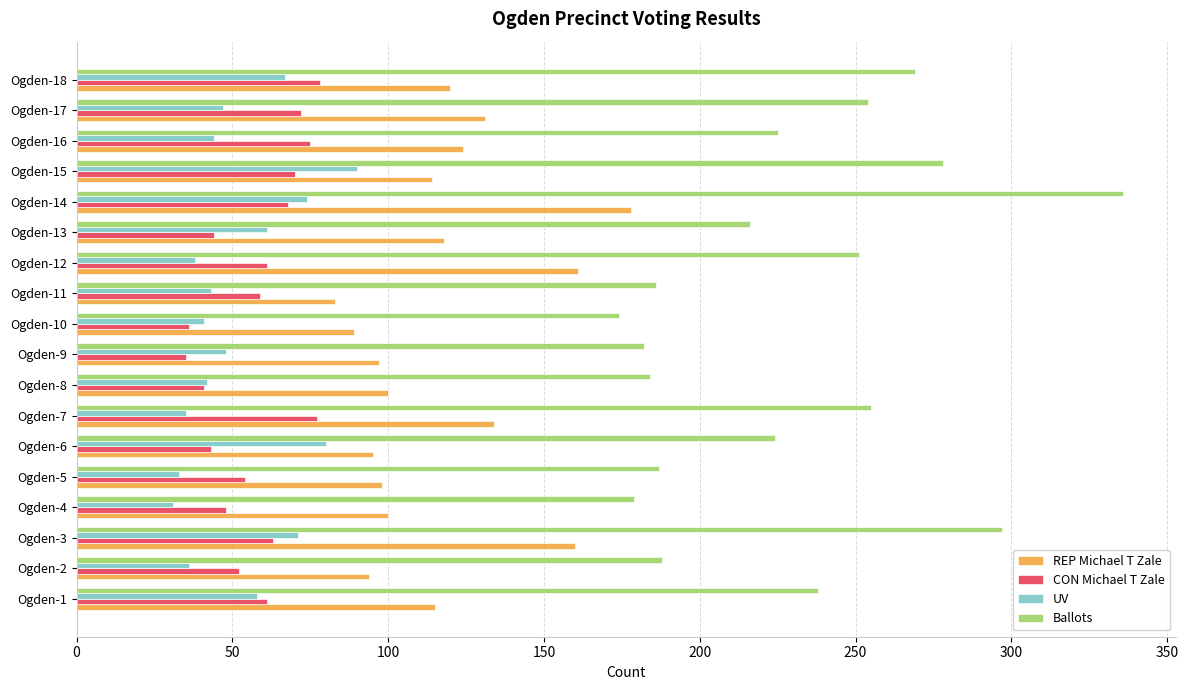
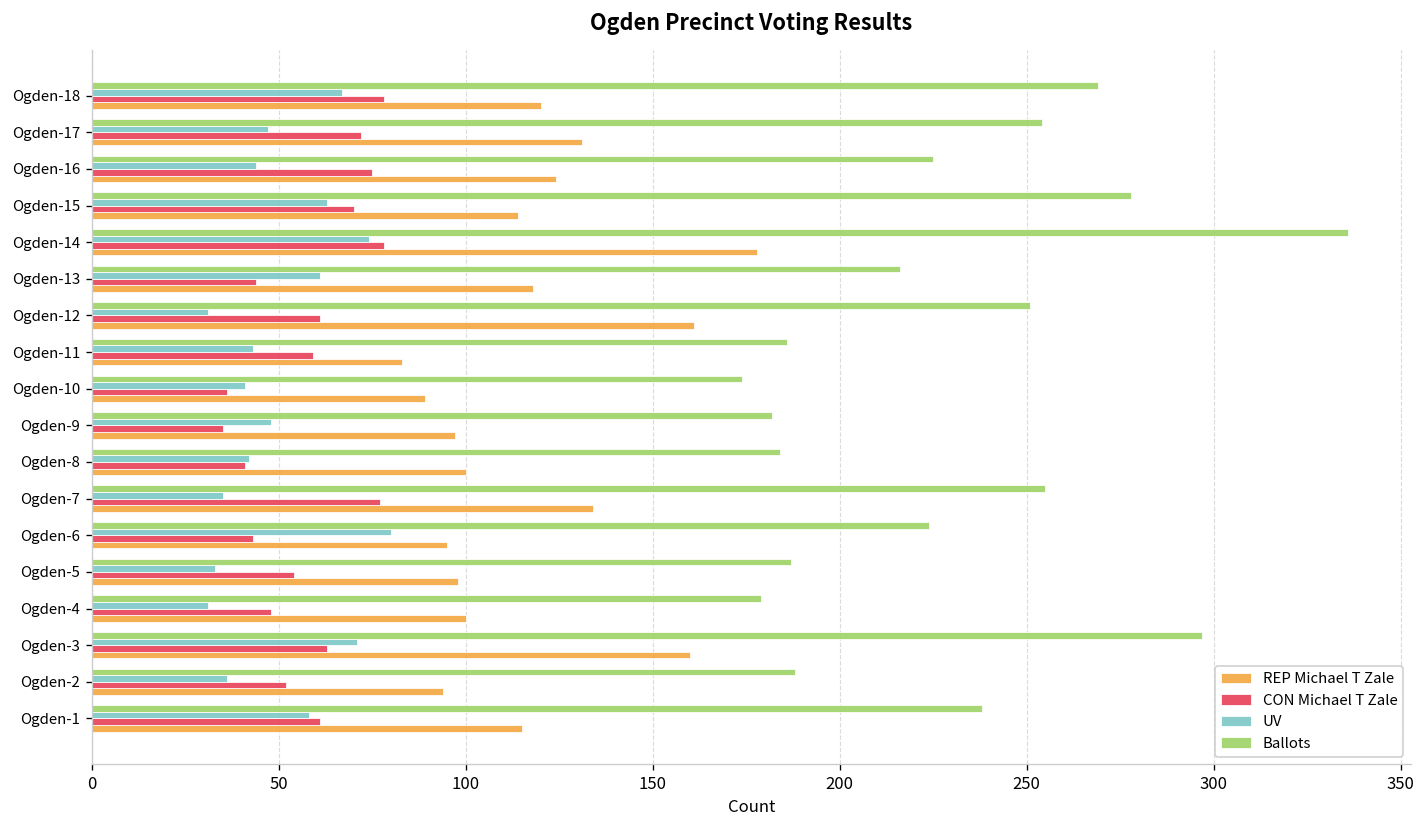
UV, Ogden-15: 90 -> 63
CON Michael T Zale, Ogden-14: 68 -> 78
UV, Ogden-12: 38 -> 31
